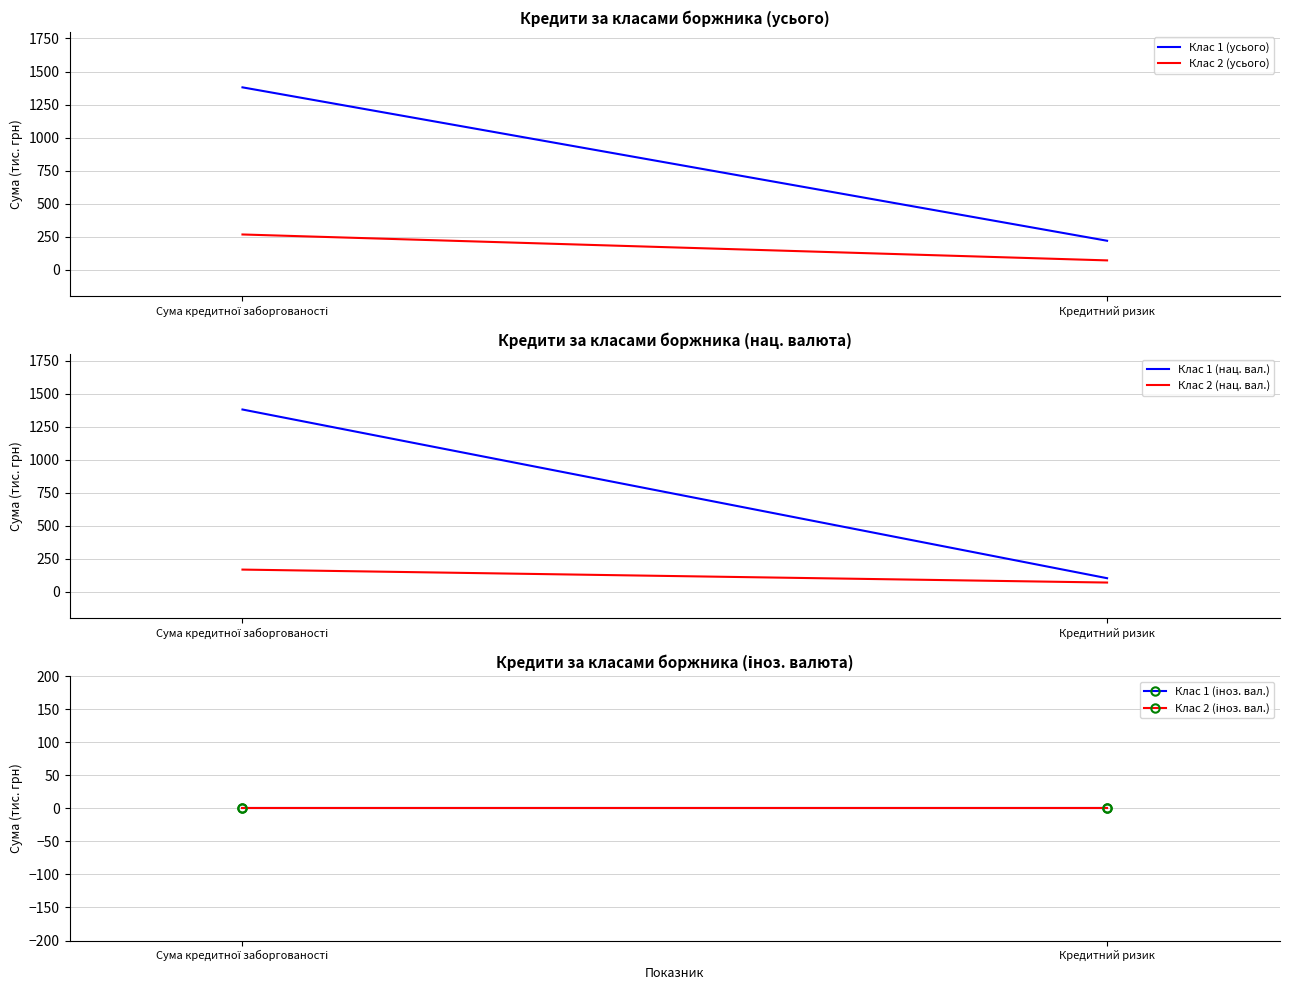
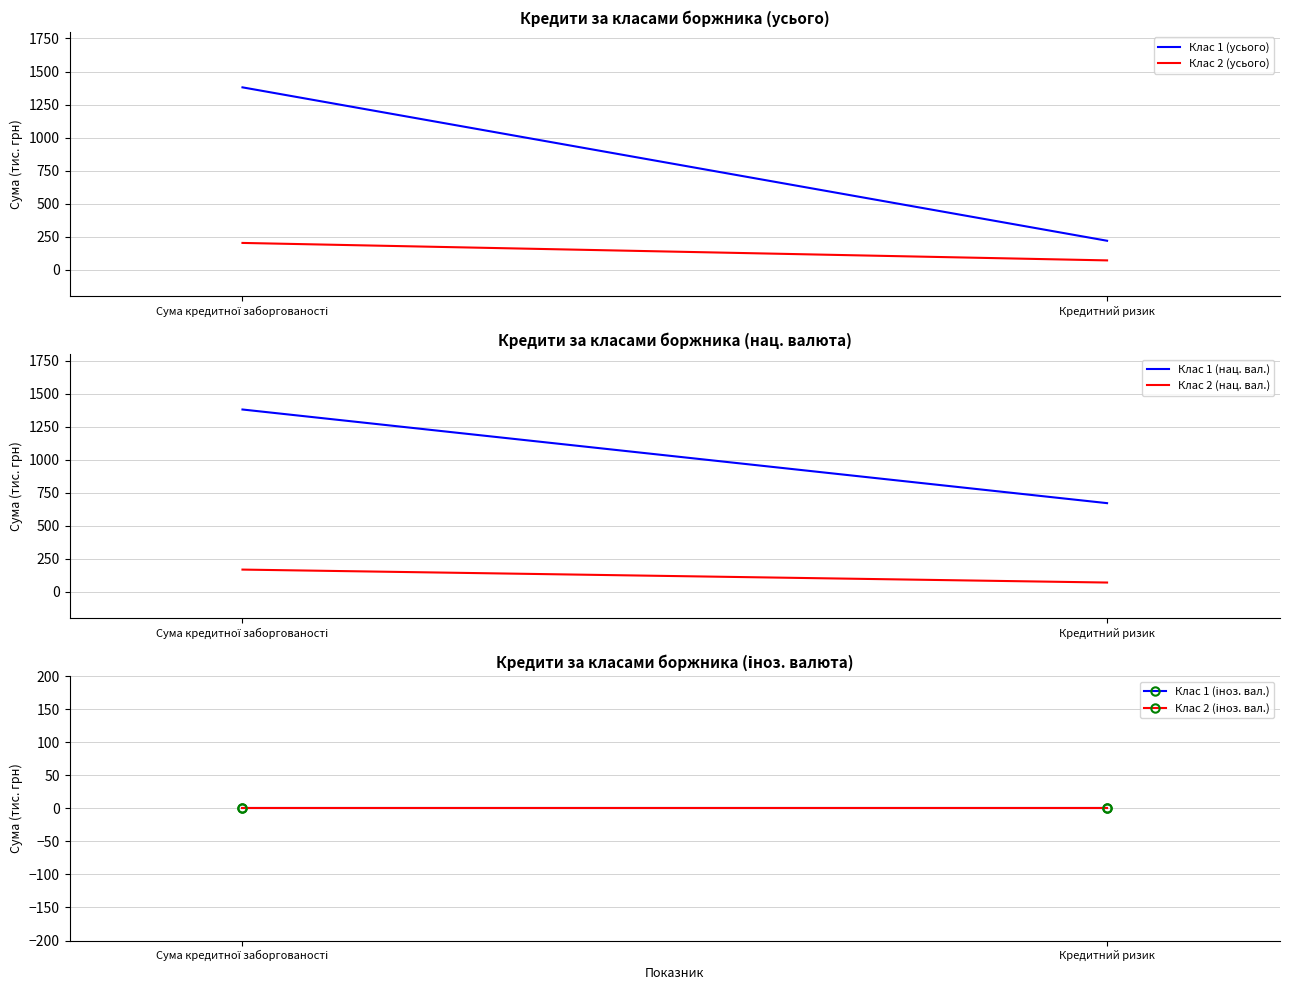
Кредити за класами боржника (усього), Клас 2 (усього), Сума кредитної заборгованості: 270 -> 200
Кредити за класами боржника (нац. валюта), Клас 1 (нац. вал.), Кредитний ризик: 100 -> 670
